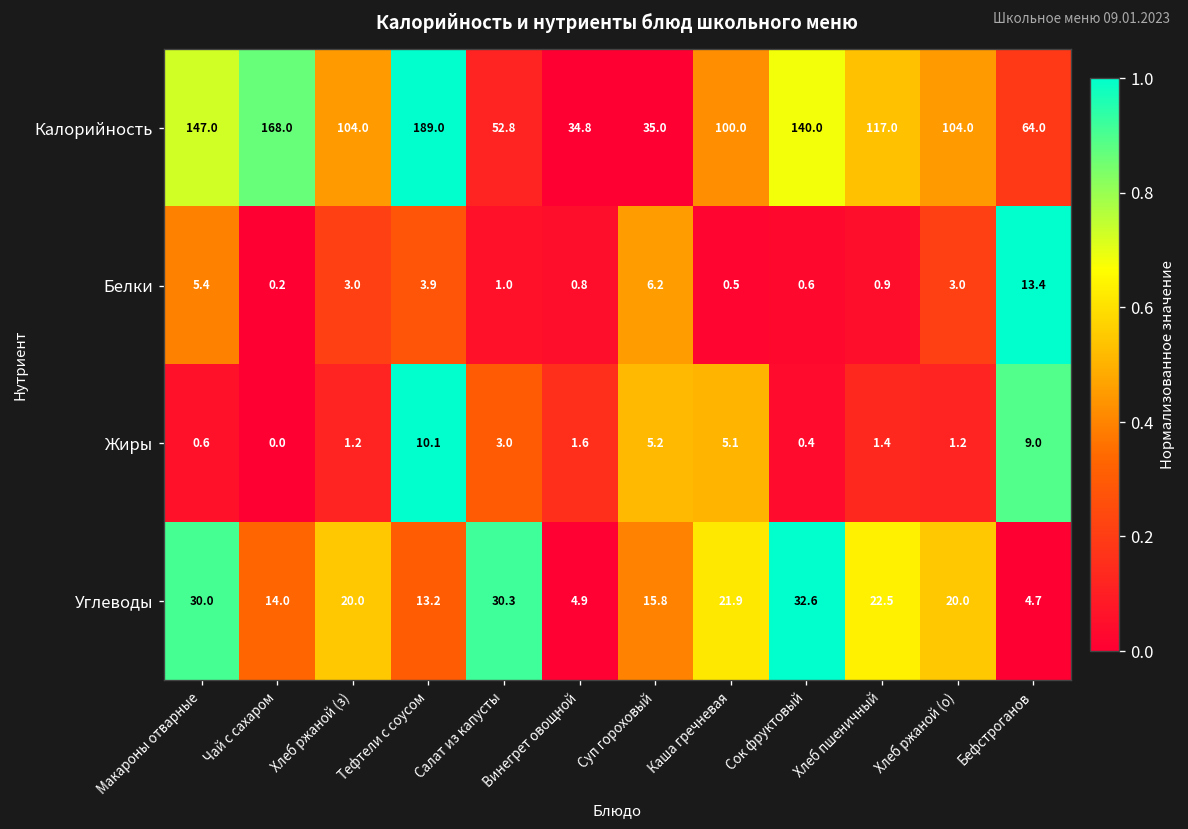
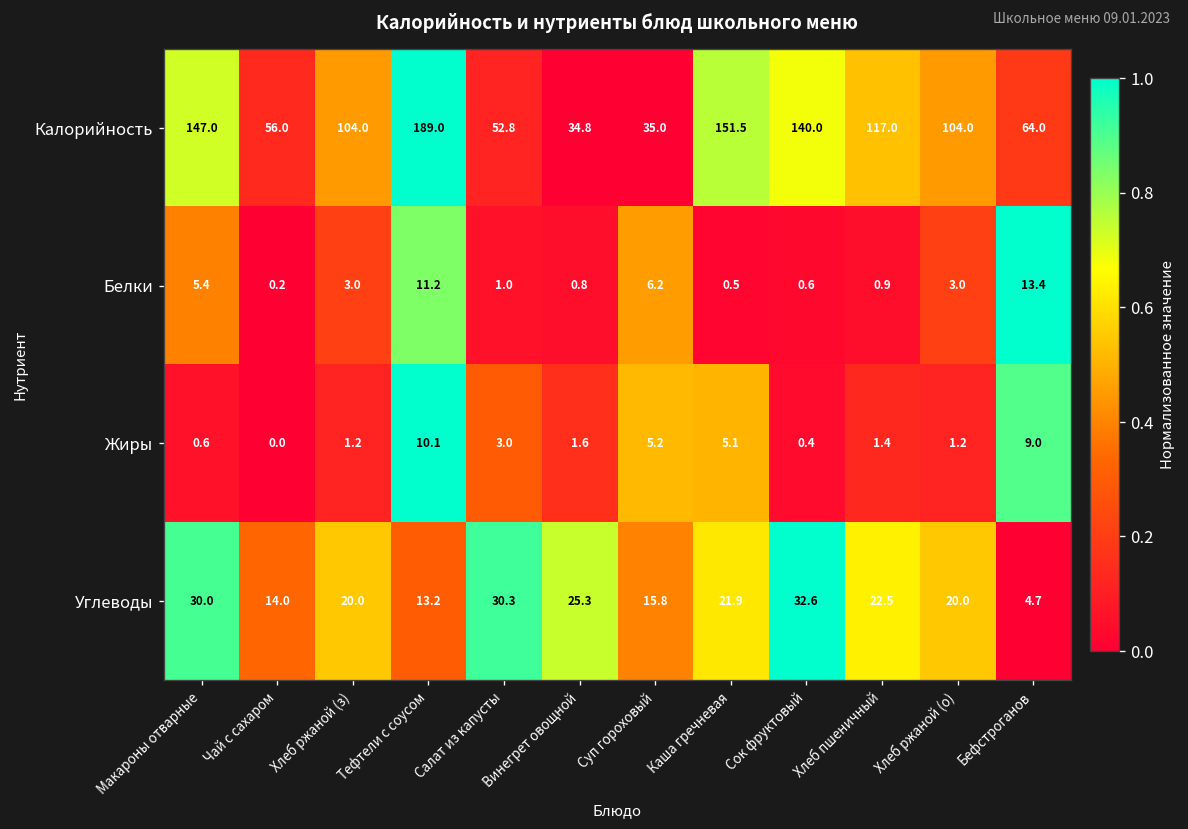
Калорийность, Чай с сахаром: 168.0 -> 56.0
Калорийность, Каша гречневая: 100.0 -> 151.5
Белки, Тефтели с соусом: 3.9 -> 11.2
Углеводы, Винегрет овощной: 4.9 -> 25.3
